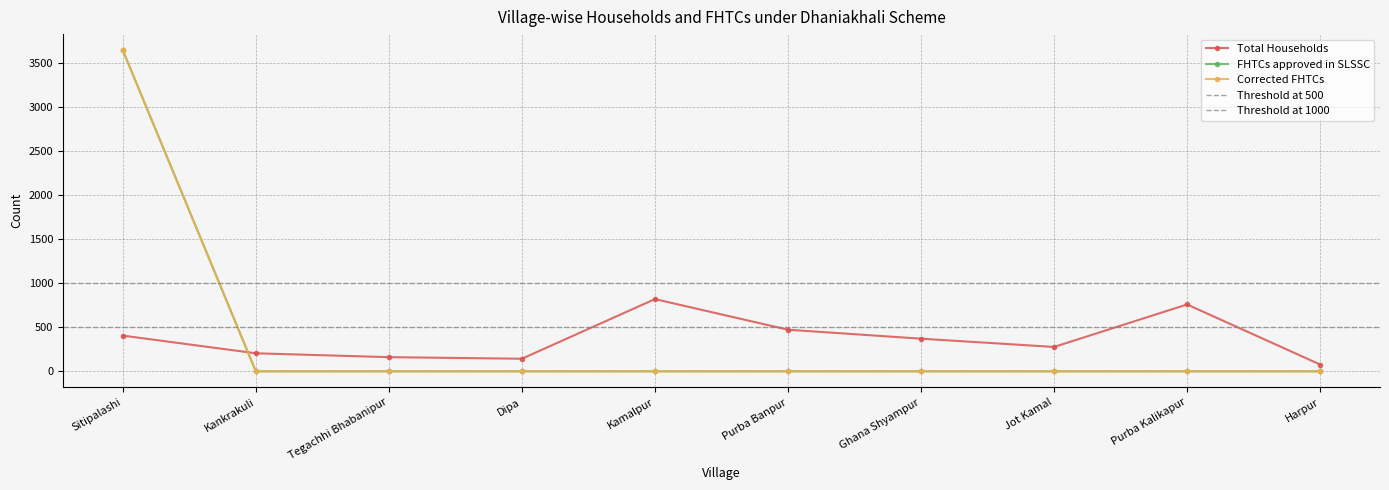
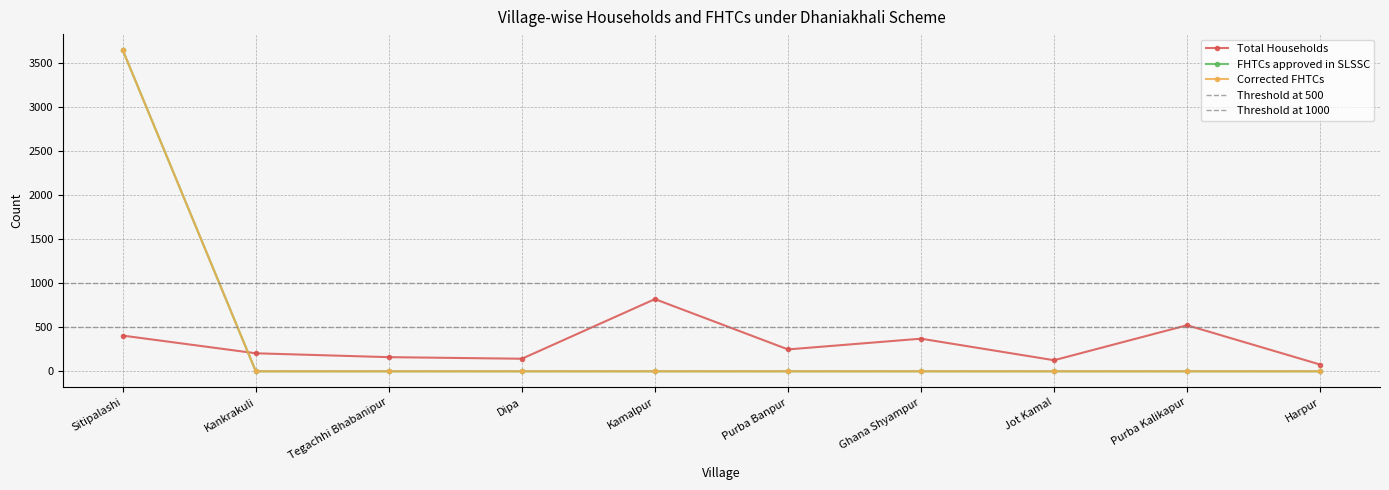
Total Households, Purba Banpur: 500 -> 200
Total Households, Jot Kamal: 300 -> 100
Total Households, Purba Kalikapur: 800 -> 500
